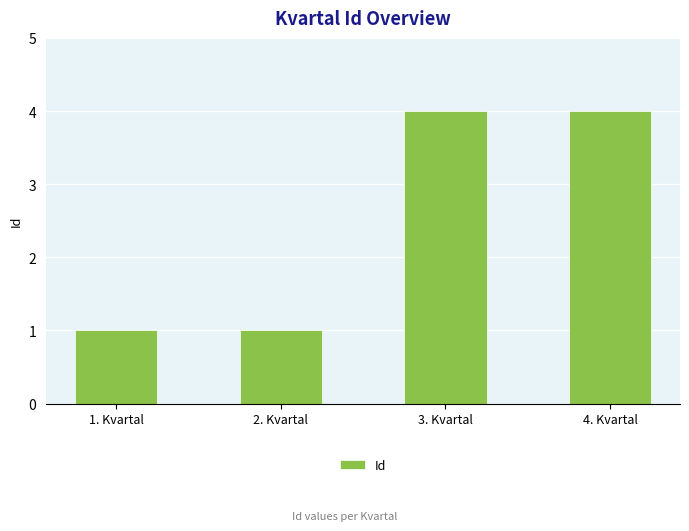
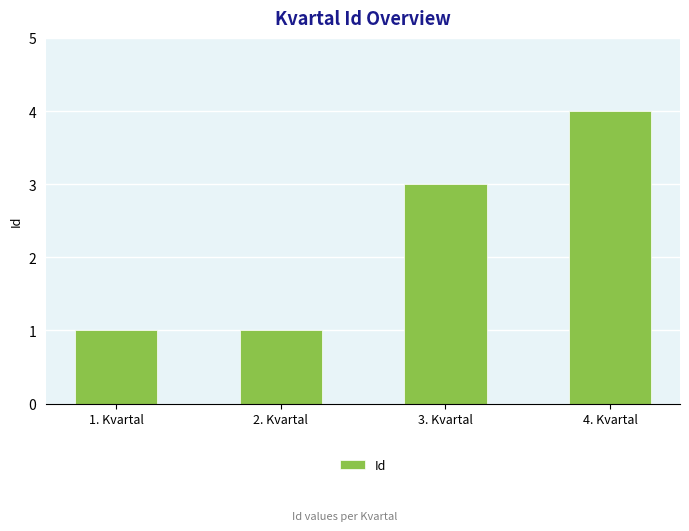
3. Kvartal: 4 -> 3
